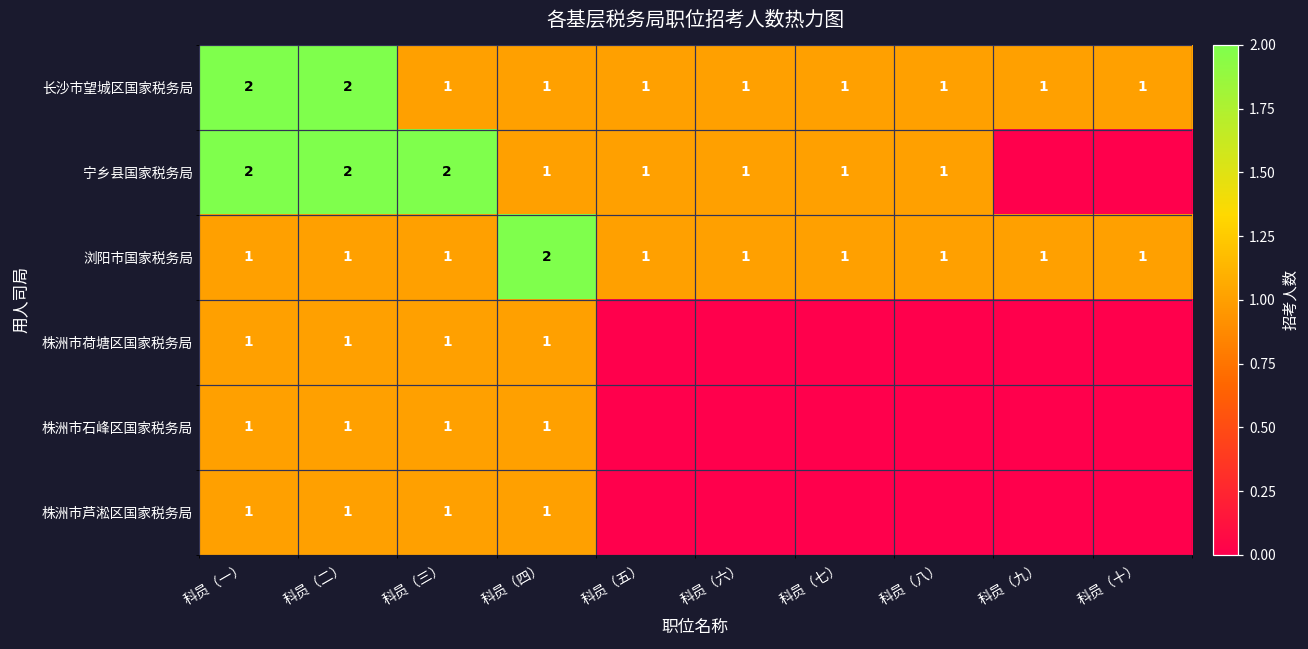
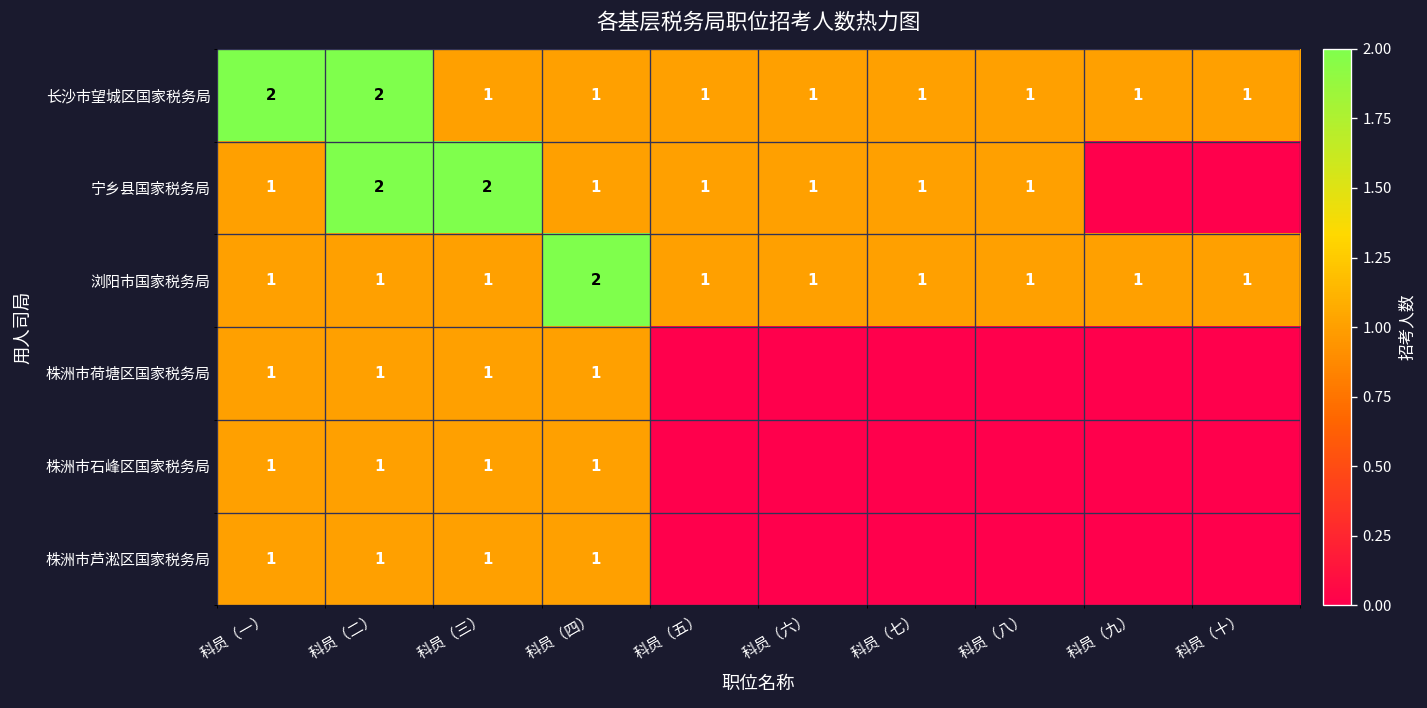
宁乡县国家税务局, 科员（一）: 2 -> 1
